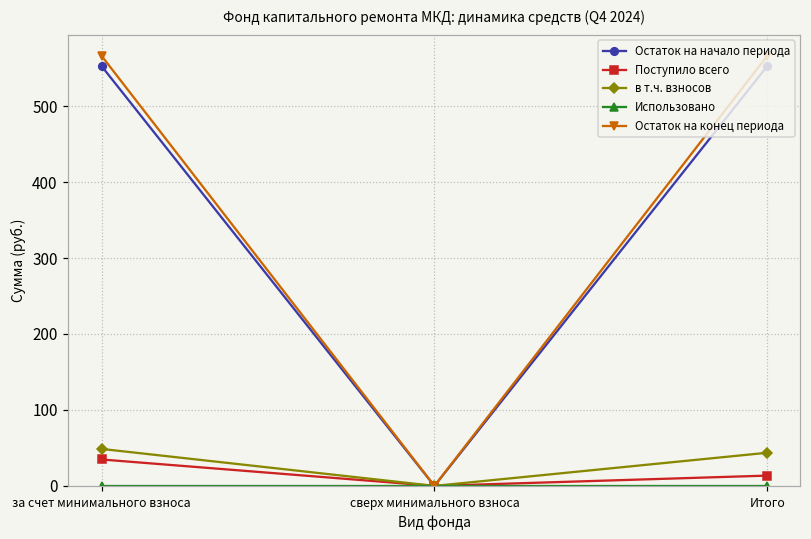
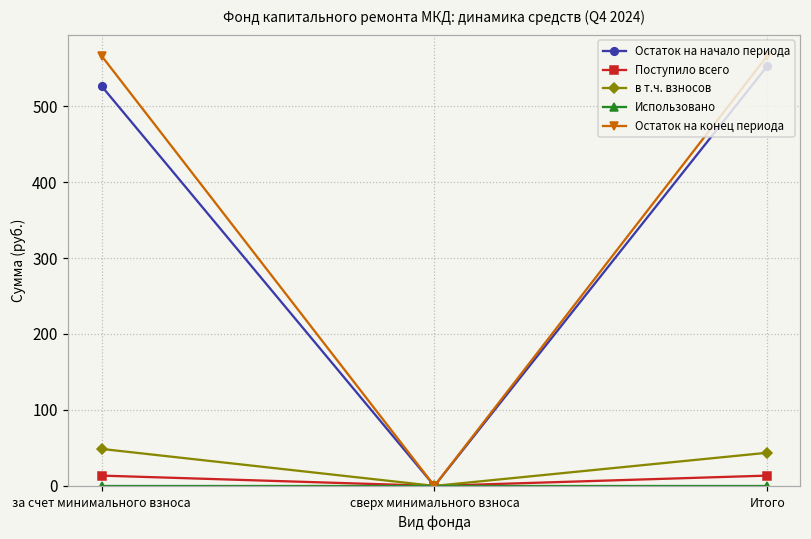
Остаток на начало периода, за счет минимального взноса: 550 -> 530
Поступило всего, за счет минимального взноса: 30 -> 10
